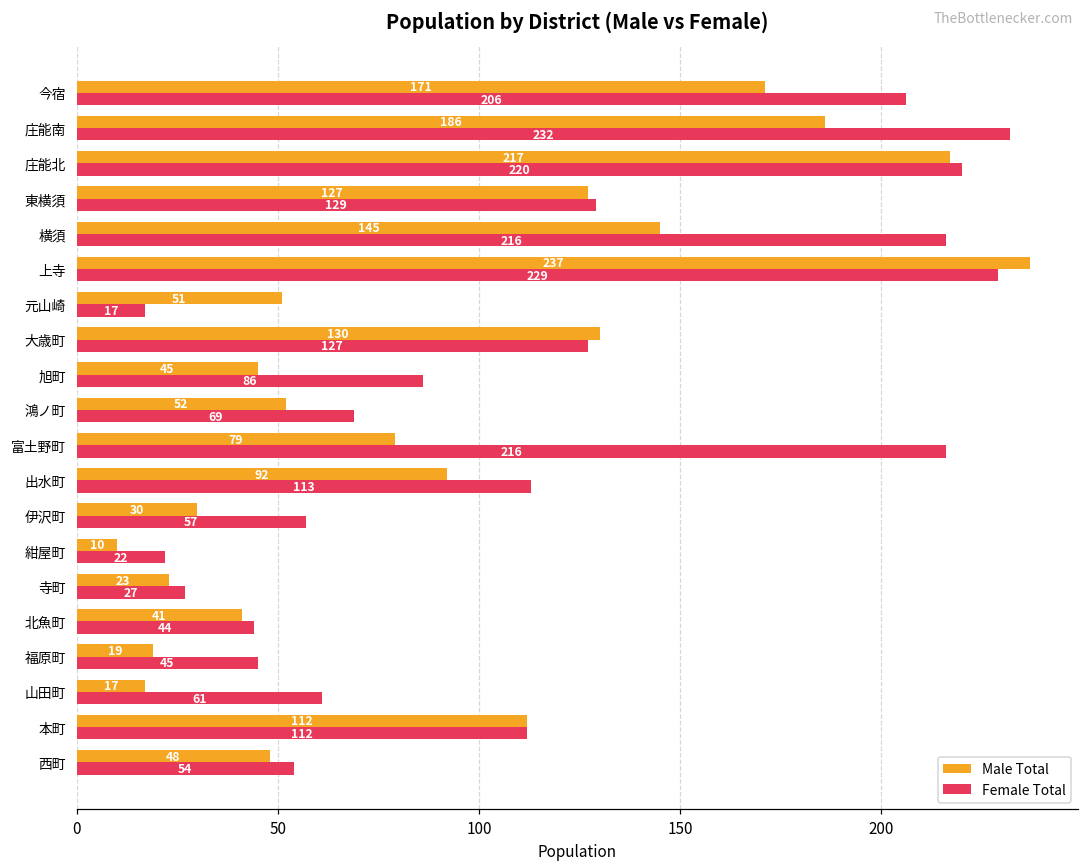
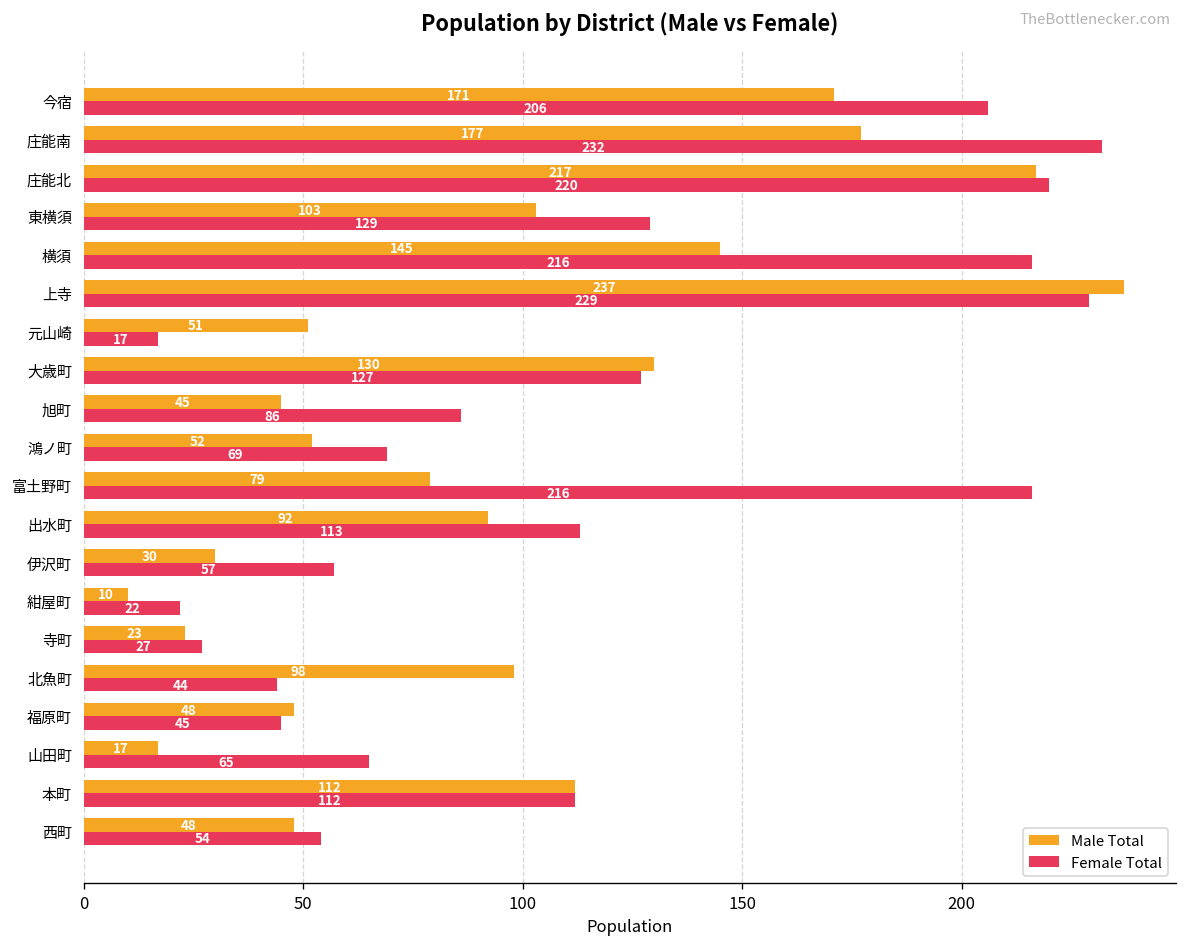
Male Total, 庄能南: 186 -> 177
Male Total, 東横須: 127 -> 103
Male Total, 北魚町: 41 -> 98
Male Total, 福原町: 19 -> 48
Female Total, 山田町: 61 -> 65
